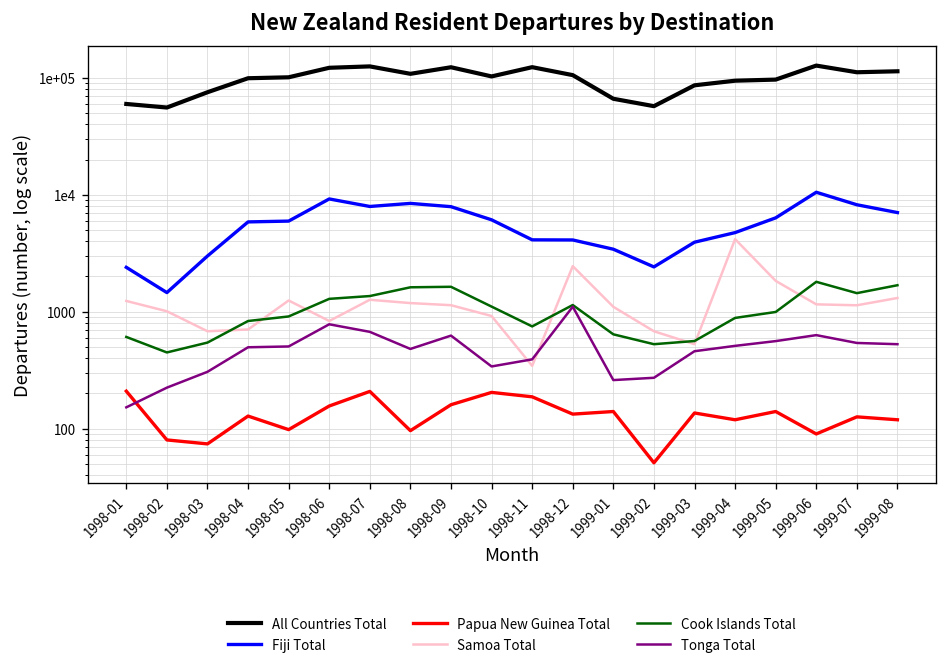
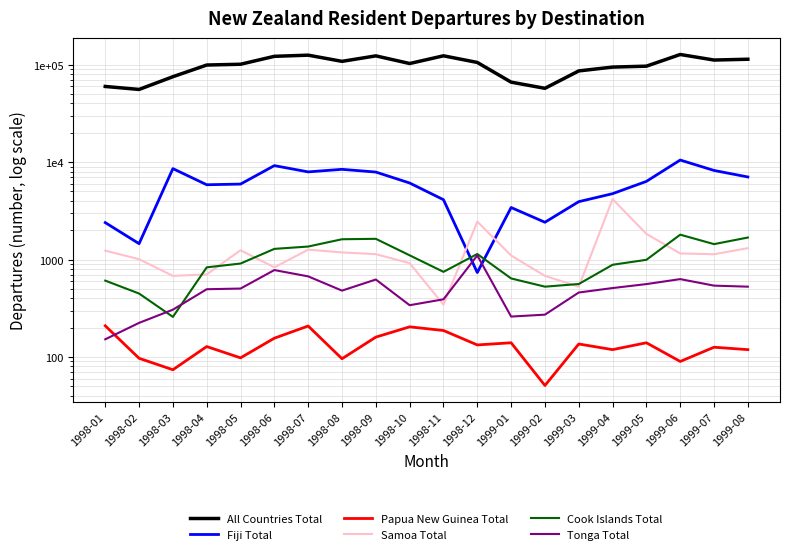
Papua New Guinea Total, 1998-02: 80 -> 100
Fiji Total, 1998-03: 3000 -> 9000
Cook Islands Total, 1998-03: 500 -> 260
Fiji Total, 1998-12: 4100 -> 700
